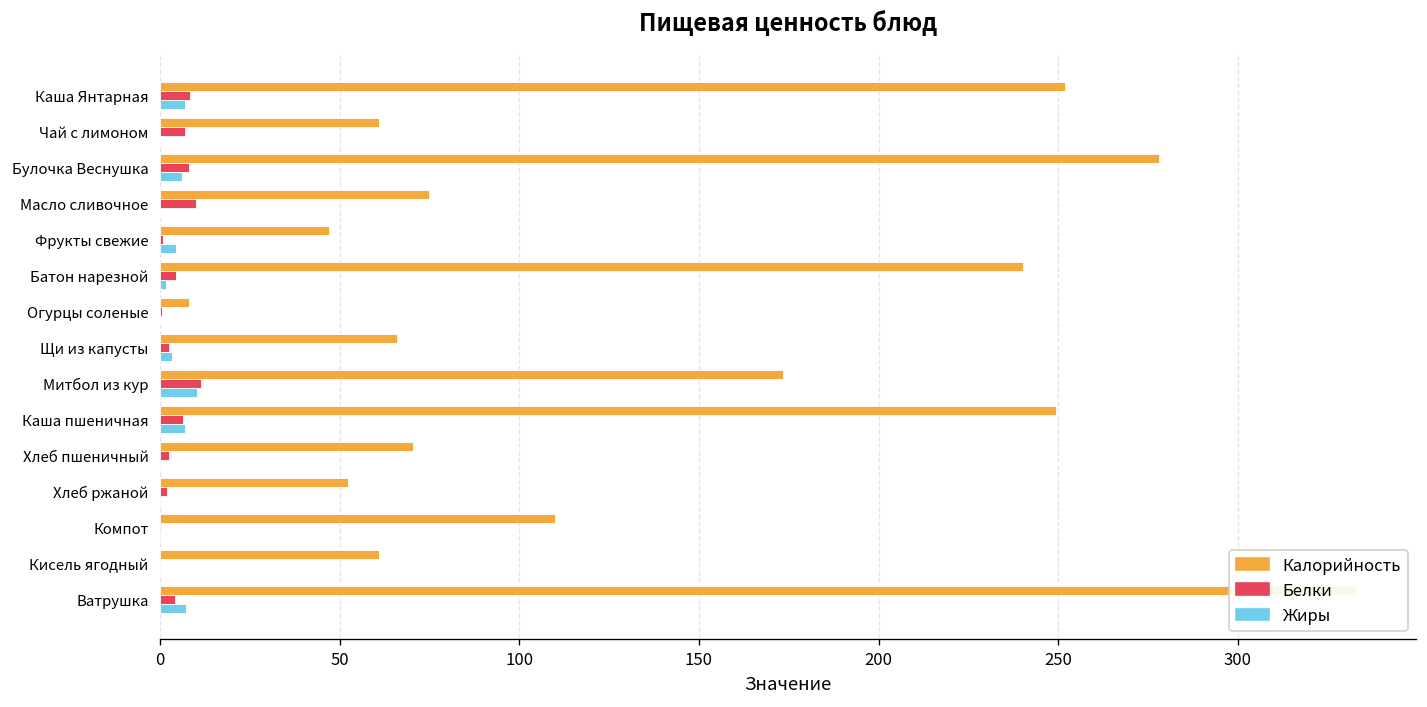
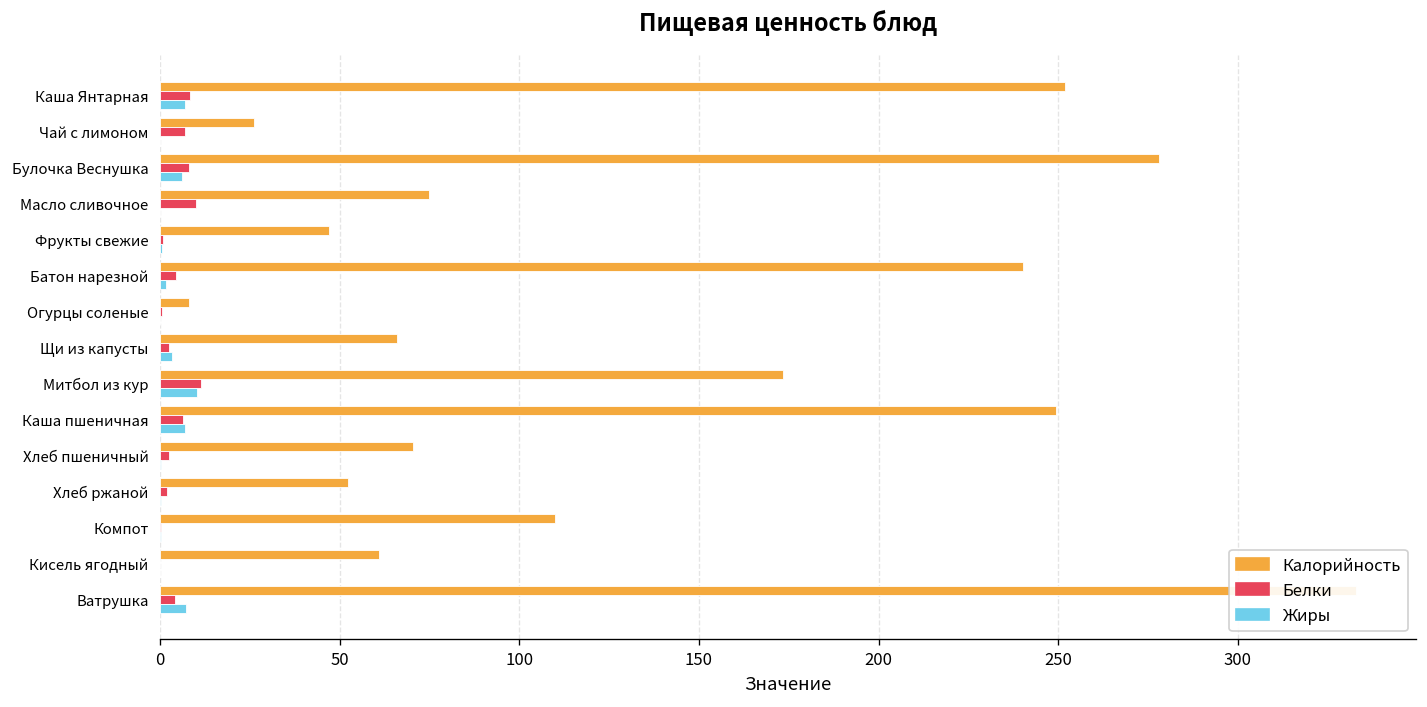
Калорийность, Чай с лимоном: 61 -> 26
Жиры, Фрукты свежие: 5 -> 0
